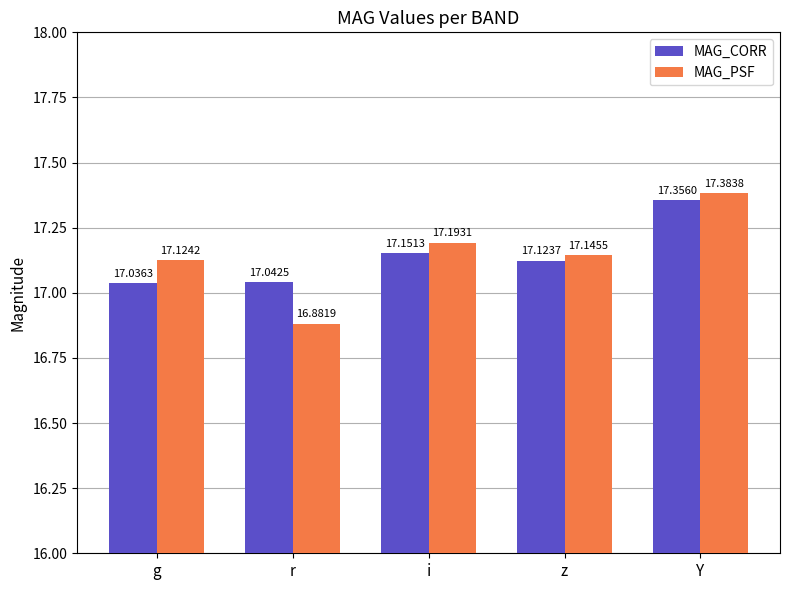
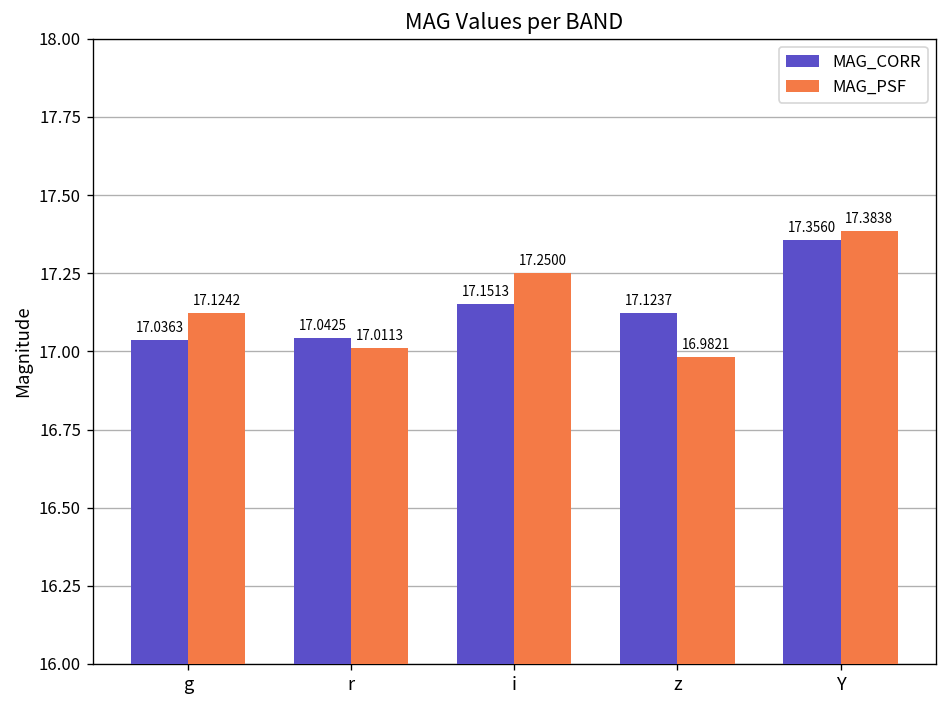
MAG_PSF, r: 16.8819 -> 17.0113
MAG_PSF, i: 17.1931 -> 17.2500
MAG_PSF, z: 17.1455 -> 16.9821
